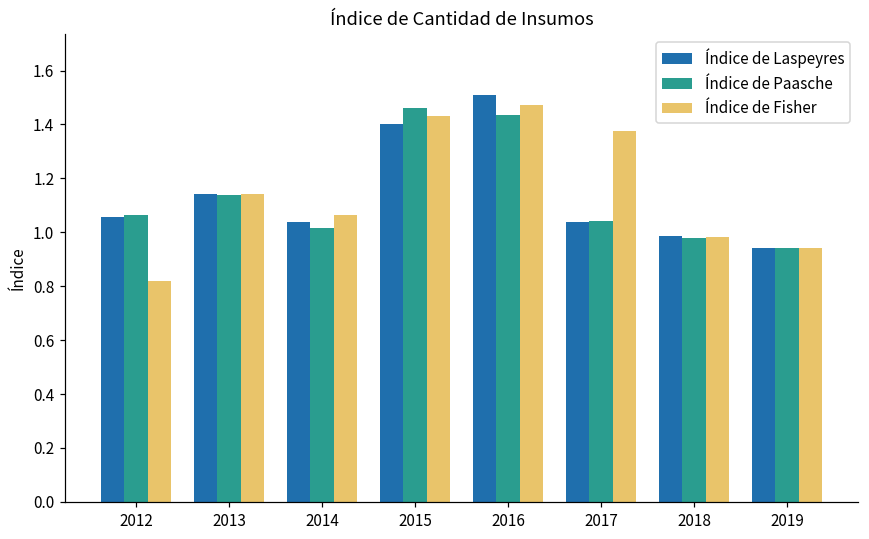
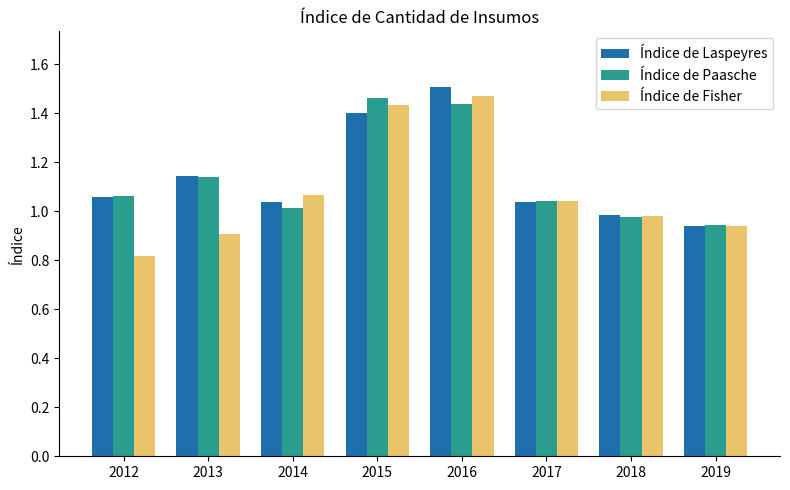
Índice de Fisher, 2013: 1.14 -> 0.91
Índice de Fisher, 2017: 1.38 -> 1.04
